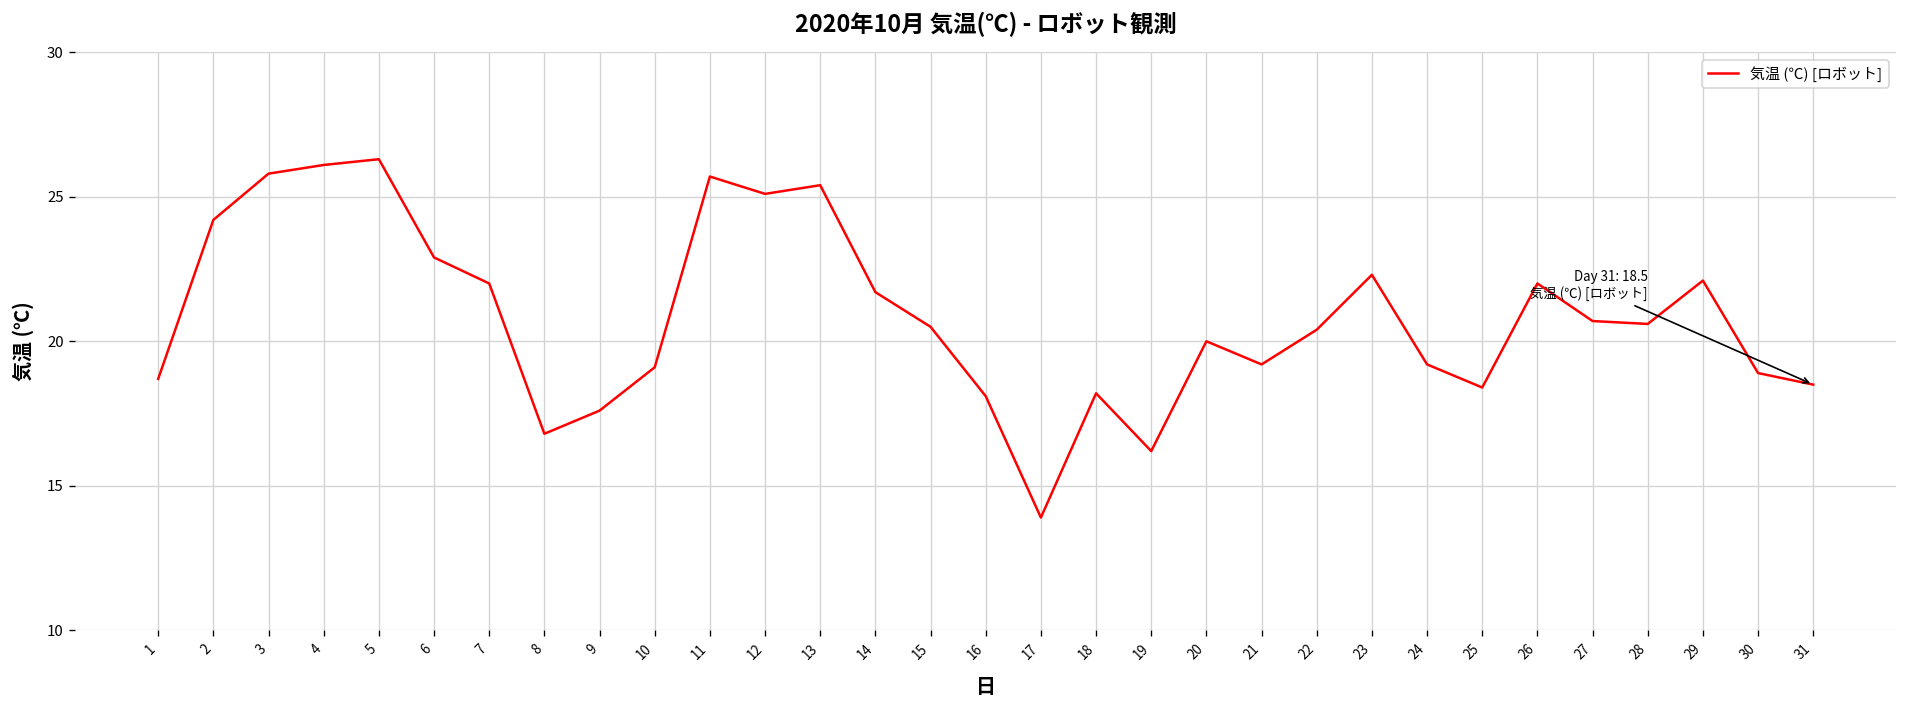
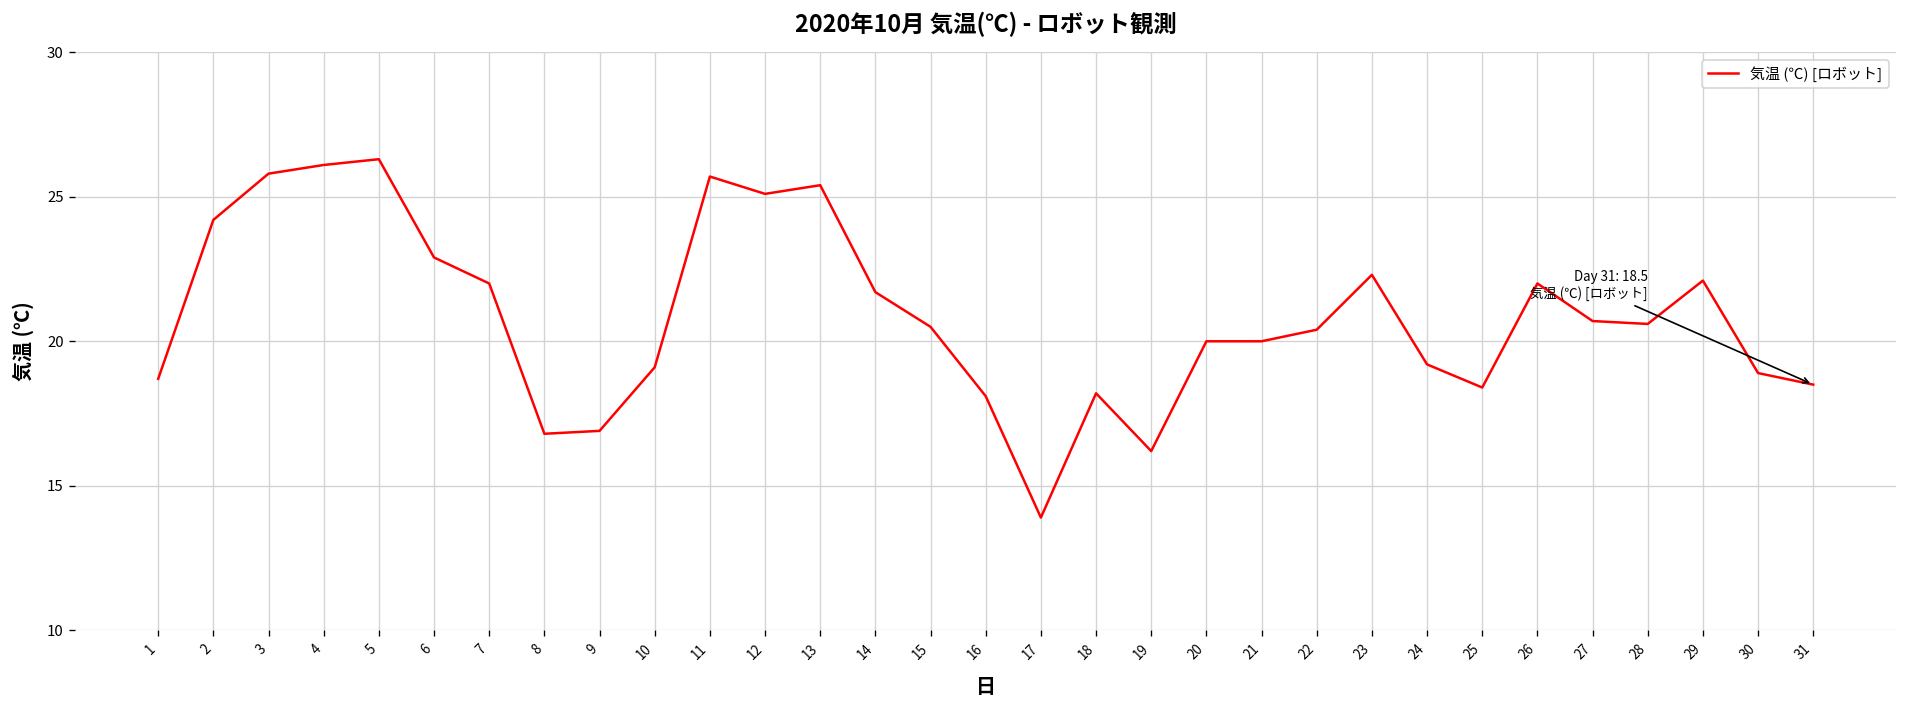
9: 17.6 -> 16.9
21: 19.2 -> 20.0
